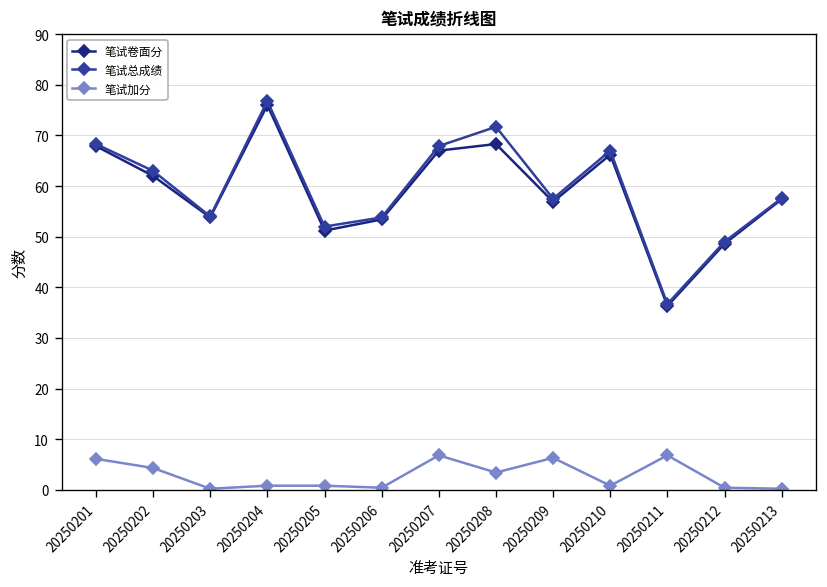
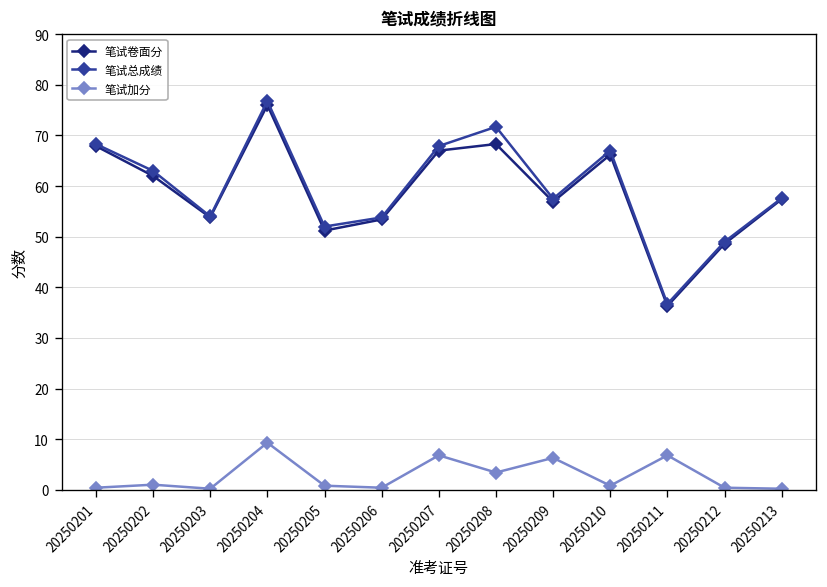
笔试加分, 20250201: 6 -> 0
笔试加分, 20250202: 4 -> 1
笔试加分, 20250204: 1 -> 9
